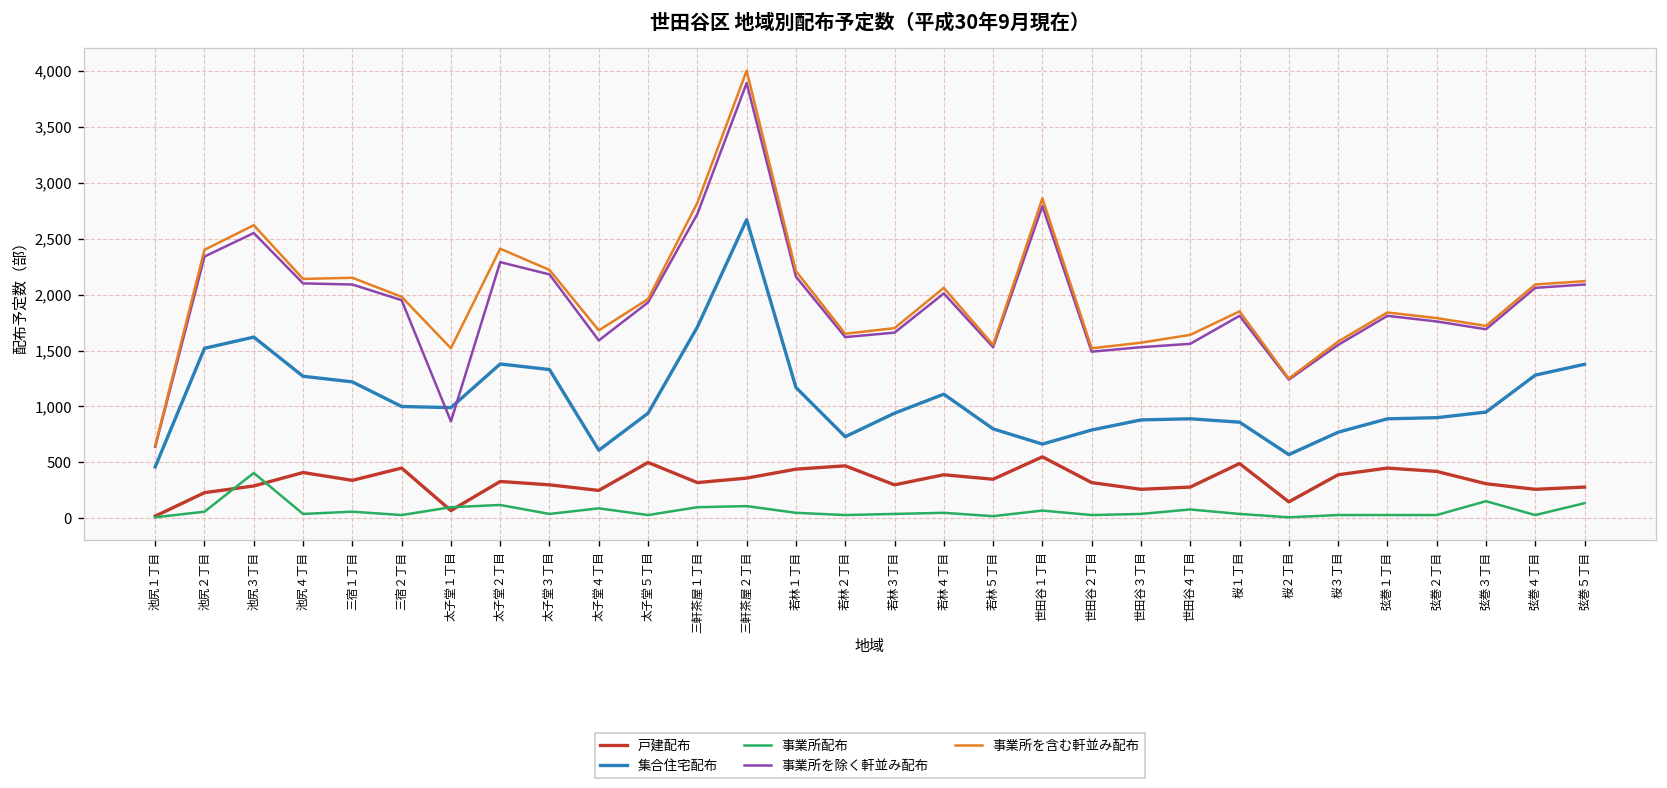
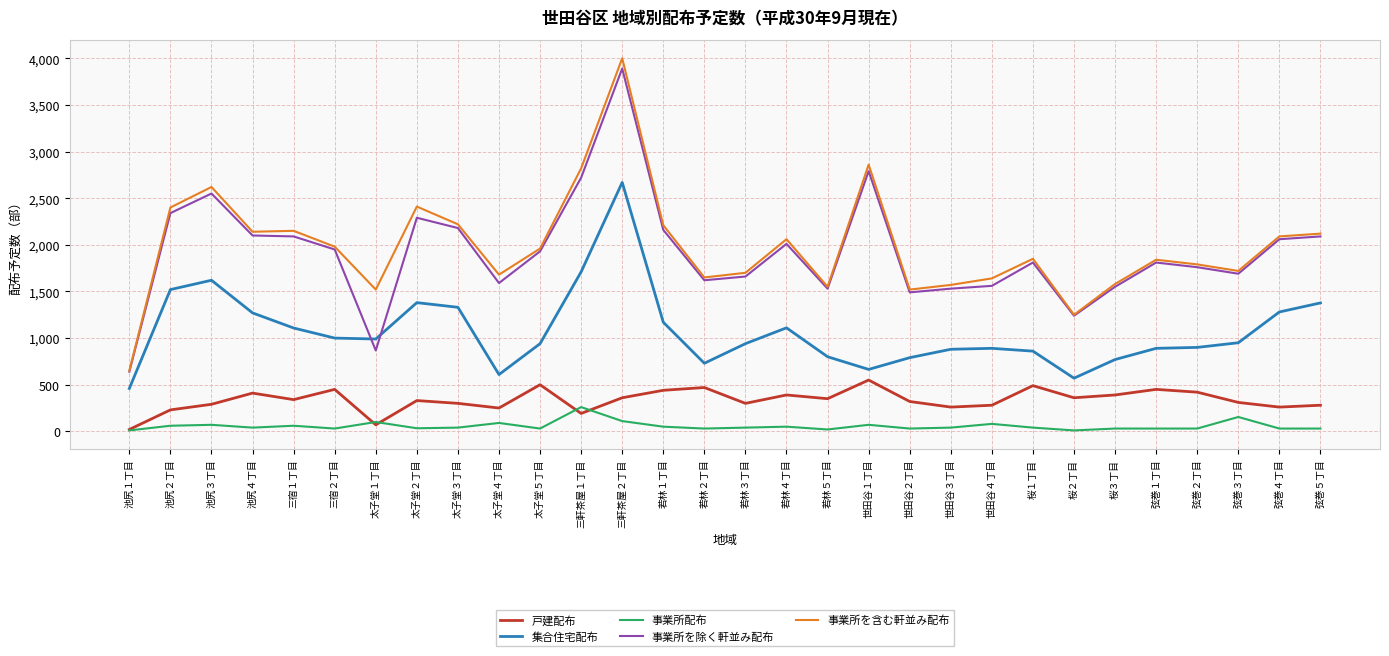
事業所配布, 池尻３丁目: 400 -> 100
集合住宅配布, 三宿１丁目: 1,200 -> 1,100
事業所配布, 太子堂２丁目: 100 -> 0
戸建配布, 三軒茶屋１丁目: 300 -> 200
事業所配布, 三軒茶屋１丁目: 100 -> 300
戸建配布, 桜２丁目: 100 -> 400
事業所配布, 弦巻５丁目: 100 -> 0
